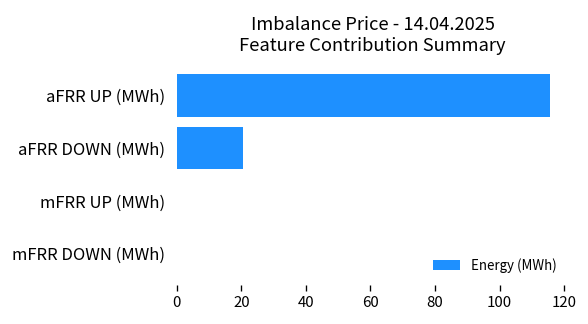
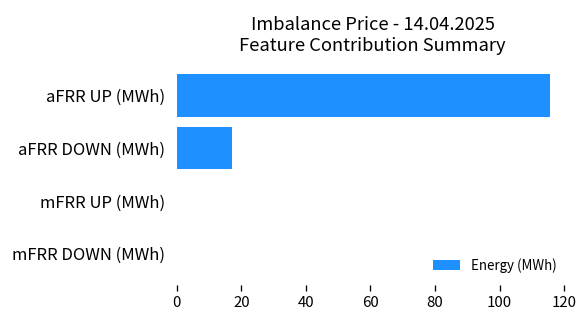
aFRR DOWN (MWh): 20 -> 17
